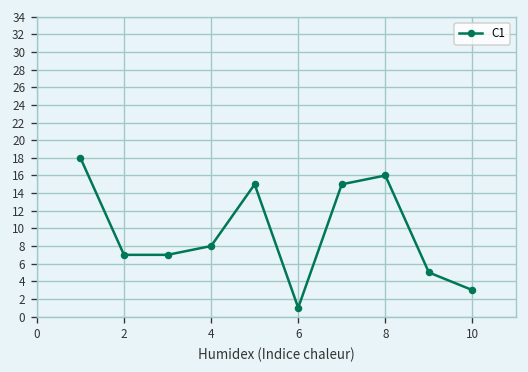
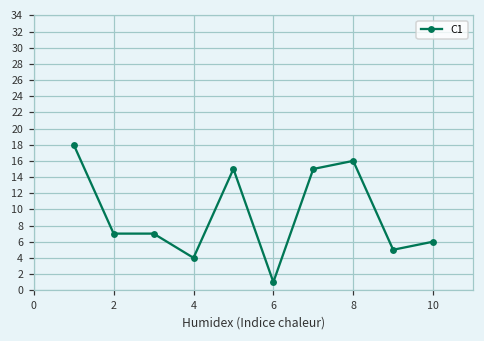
4: 8 -> 4
10: 3 -> 6
